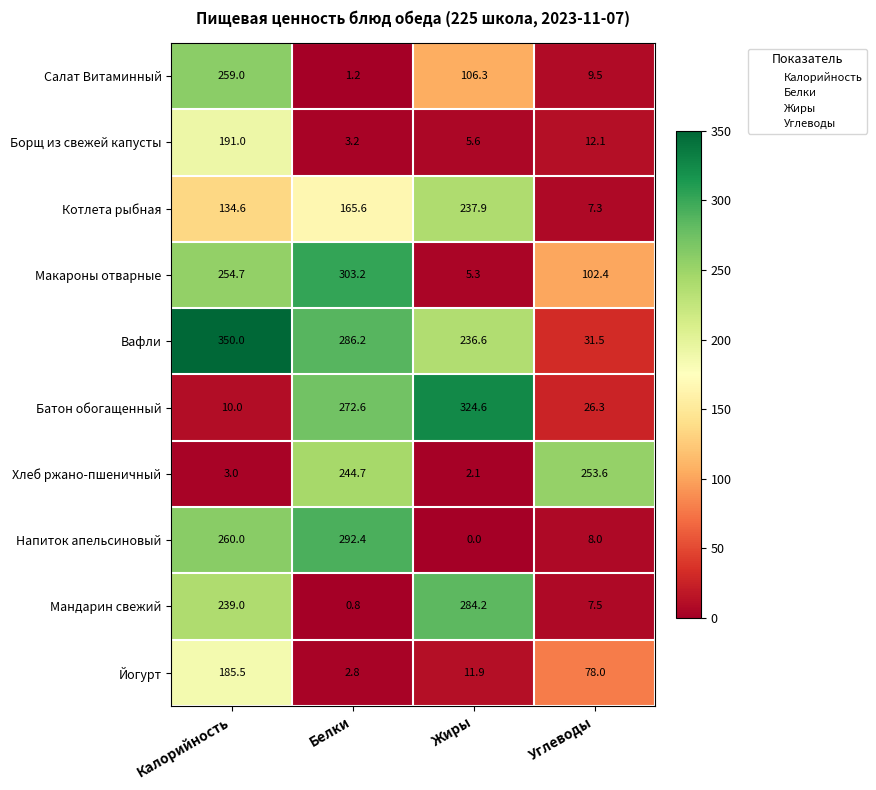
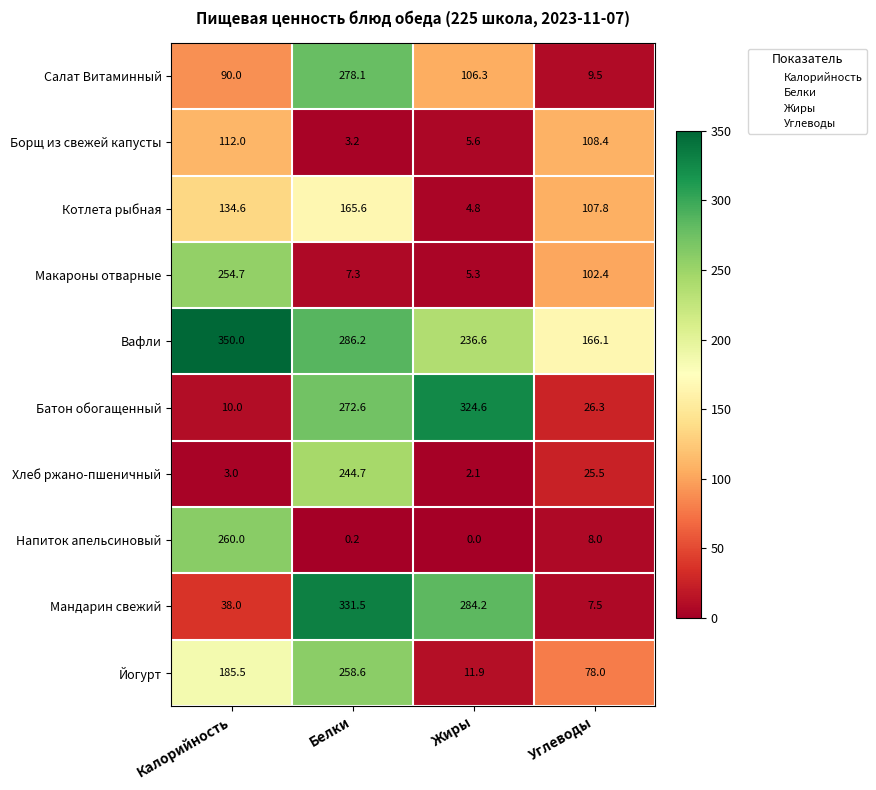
Салат Витаминный, Калорийность: 259.0 -> 90.0
Салат Витаминный, Белки: 1.2 -> 278.1
Борщ из свежей капусты, Калорийность: 191.0 -> 112.0
Борщ из свежей капусты, Углеводы: 12.1 -> 108.4
Котлета рыбная, Жиры: 237.9 -> 4.8
Котлета рыбная, Углеводы: 7.3 -> 107.8
Макароны отварные, Белки: 303.2 -> 7.3
Вафли, Углеводы: 31.5 -> 166.1
Хлеб ржано-пшеничный, Углеводы: 253.6 -> 25.5
Напиток апельсиновый, Белки: 292.4 -> 0.2
Мандарин свежий, Калорийность: 239.0 -> 38.0
Мандарин свежий, Белки: 0.8 -> 331.5
Йогурт, Белки: 2.8 -> 258.6
